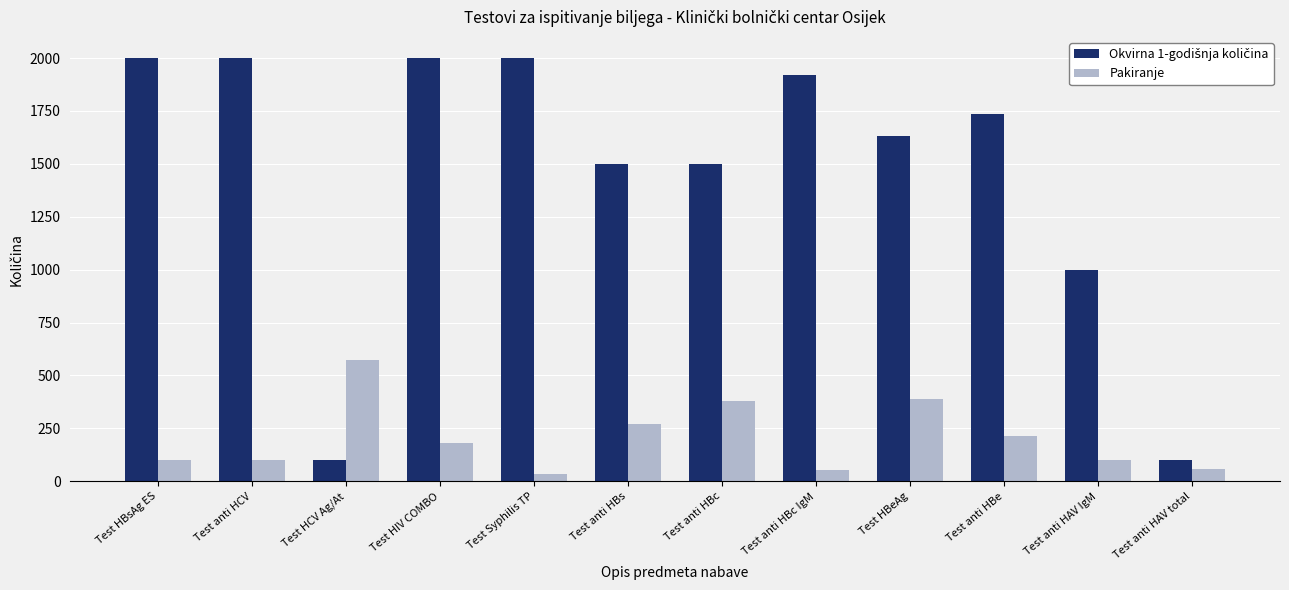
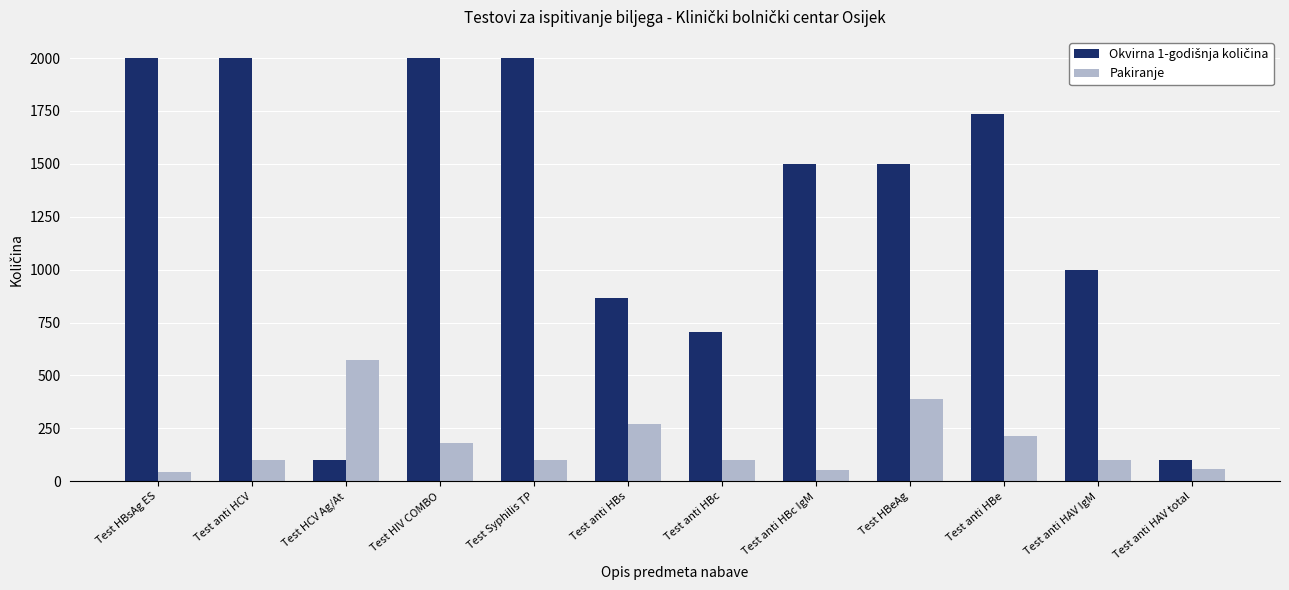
Pakiranje, Test HBsAg ES: 100 -> 50
Pakiranje, Test Syphilis TP: 40 -> 100
Okvirna 1-godišnja količina, Test anti HBs: 1500 -> 870
Okvirna 1-godišnja količina, Test anti HBc: 1500 -> 710
Pakiranje, Test anti HBc: 380 -> 100
Okvirna 1-godišnja količina, Test anti HBc IgM: 1920 -> 1500
Okvirna 1-godišnja količina, Test HBeAg: 1630 -> 1500
